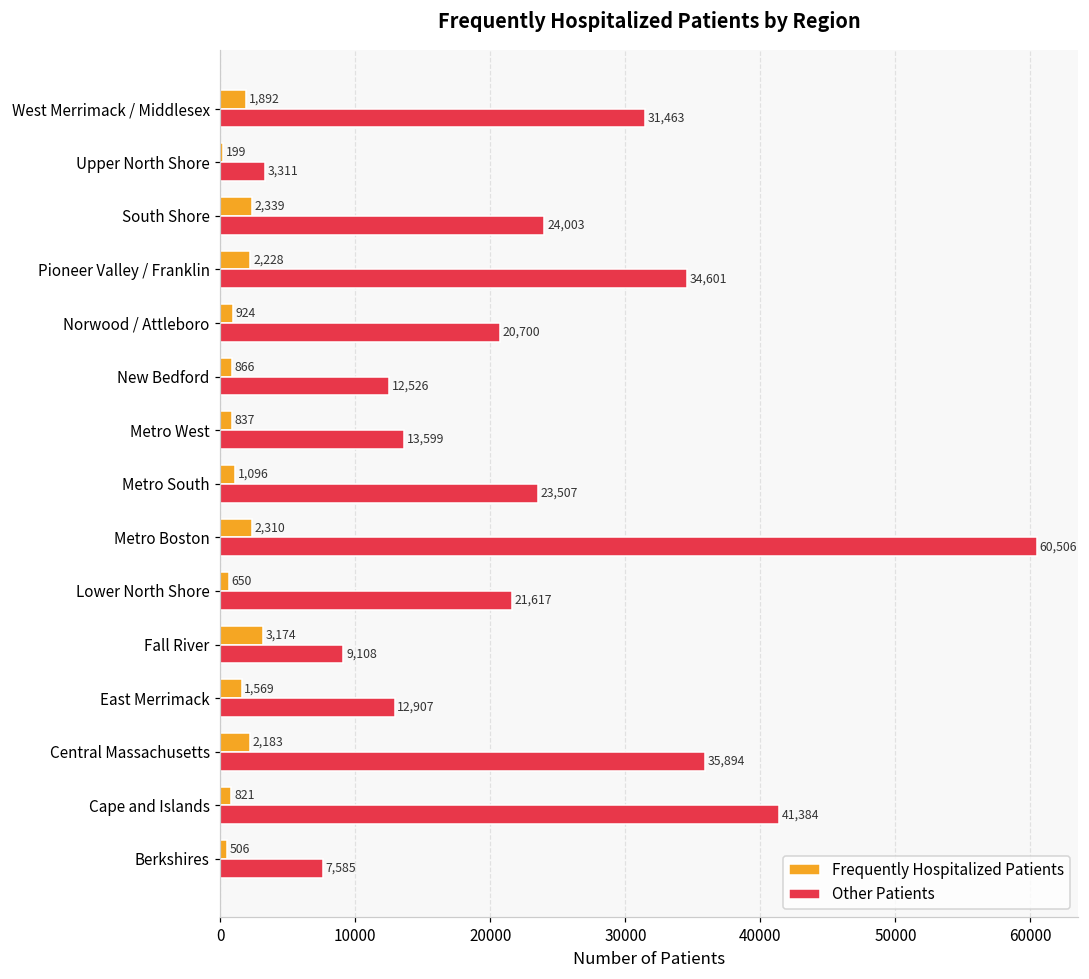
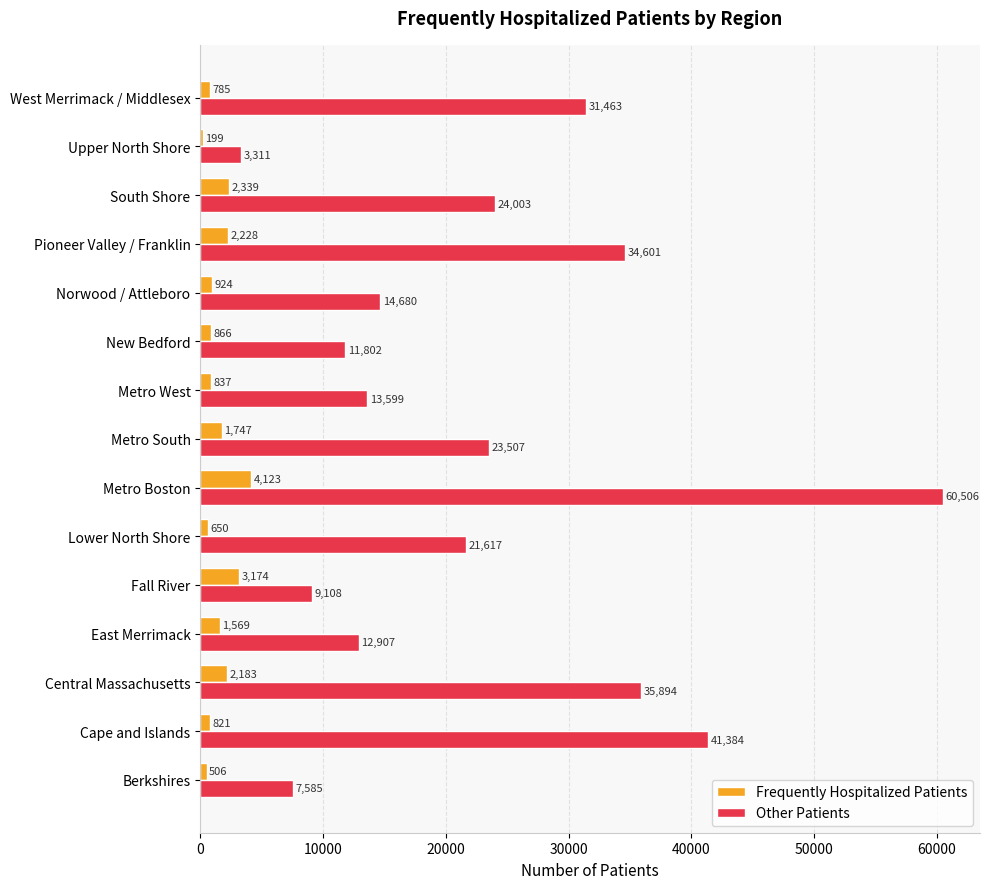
Frequently Hospitalized Patients, West Merrimack / Middlesex: 1,892 -> 785
Other Patients, Norwood / Attleboro: 20,700 -> 14,680
Other Patients, New Bedford: 12,526 -> 11,802
Frequently Hospitalized Patients, Metro South: 1,096 -> 1,747
Frequently Hospitalized Patients, Metro Boston: 2,310 -> 4,123
